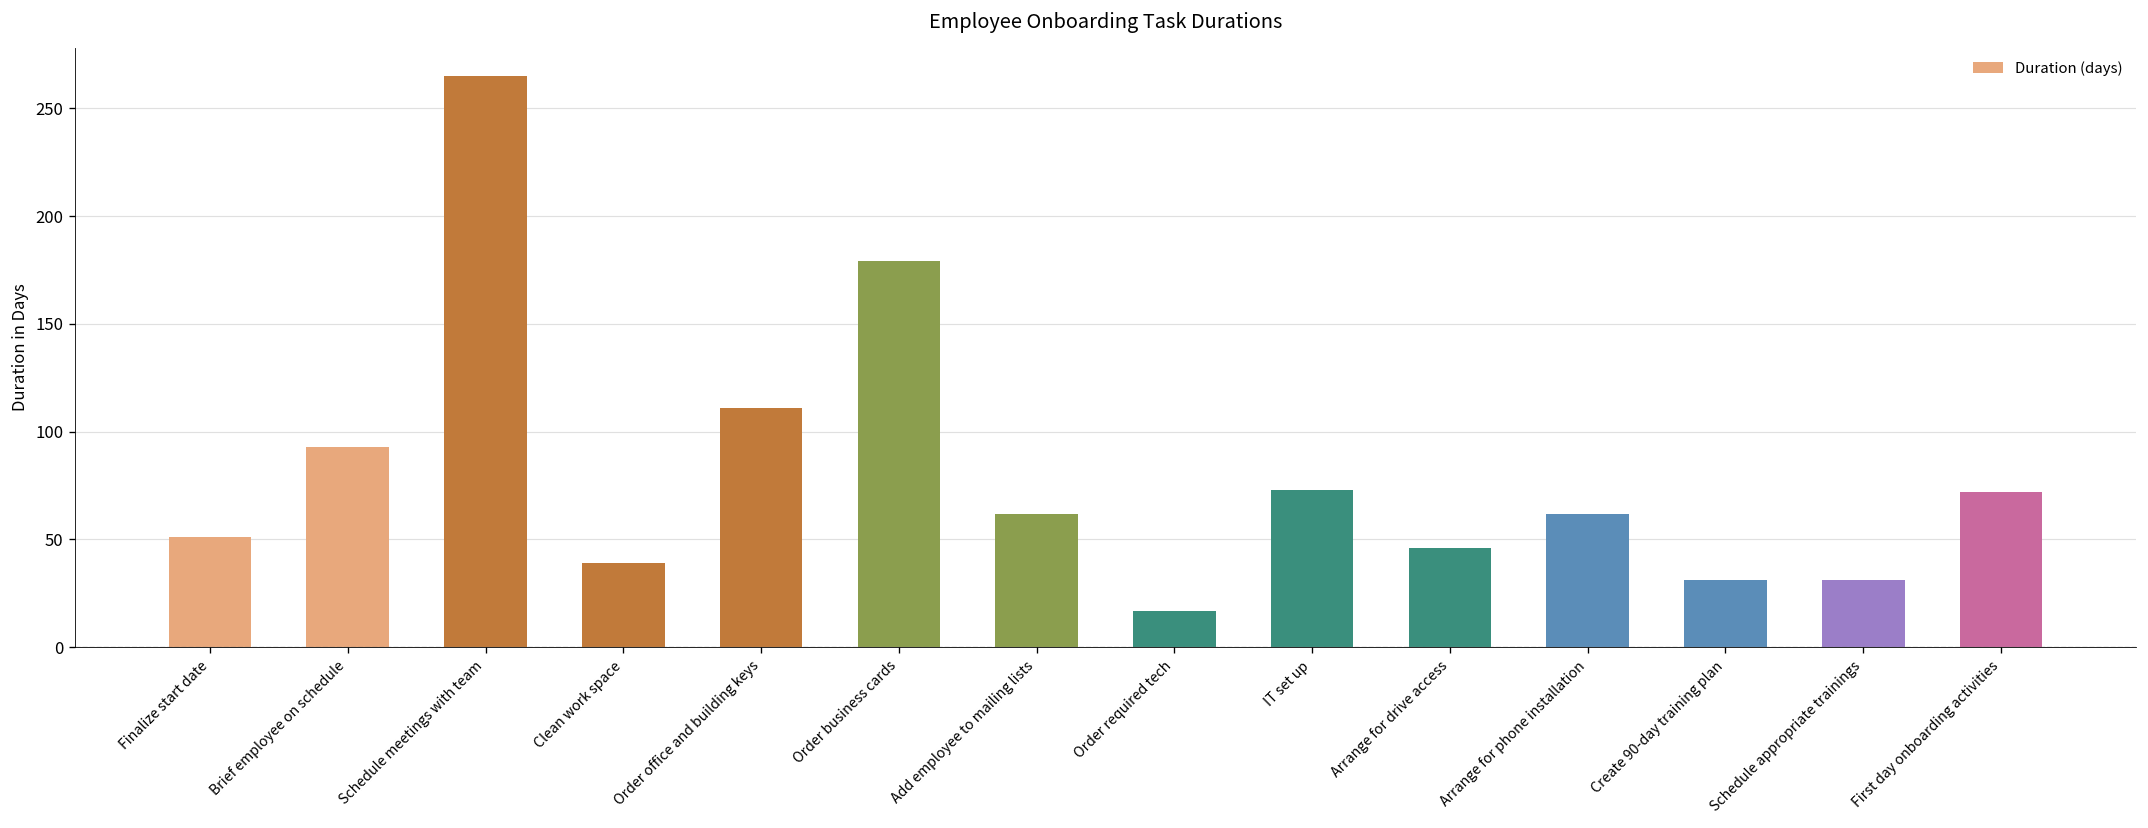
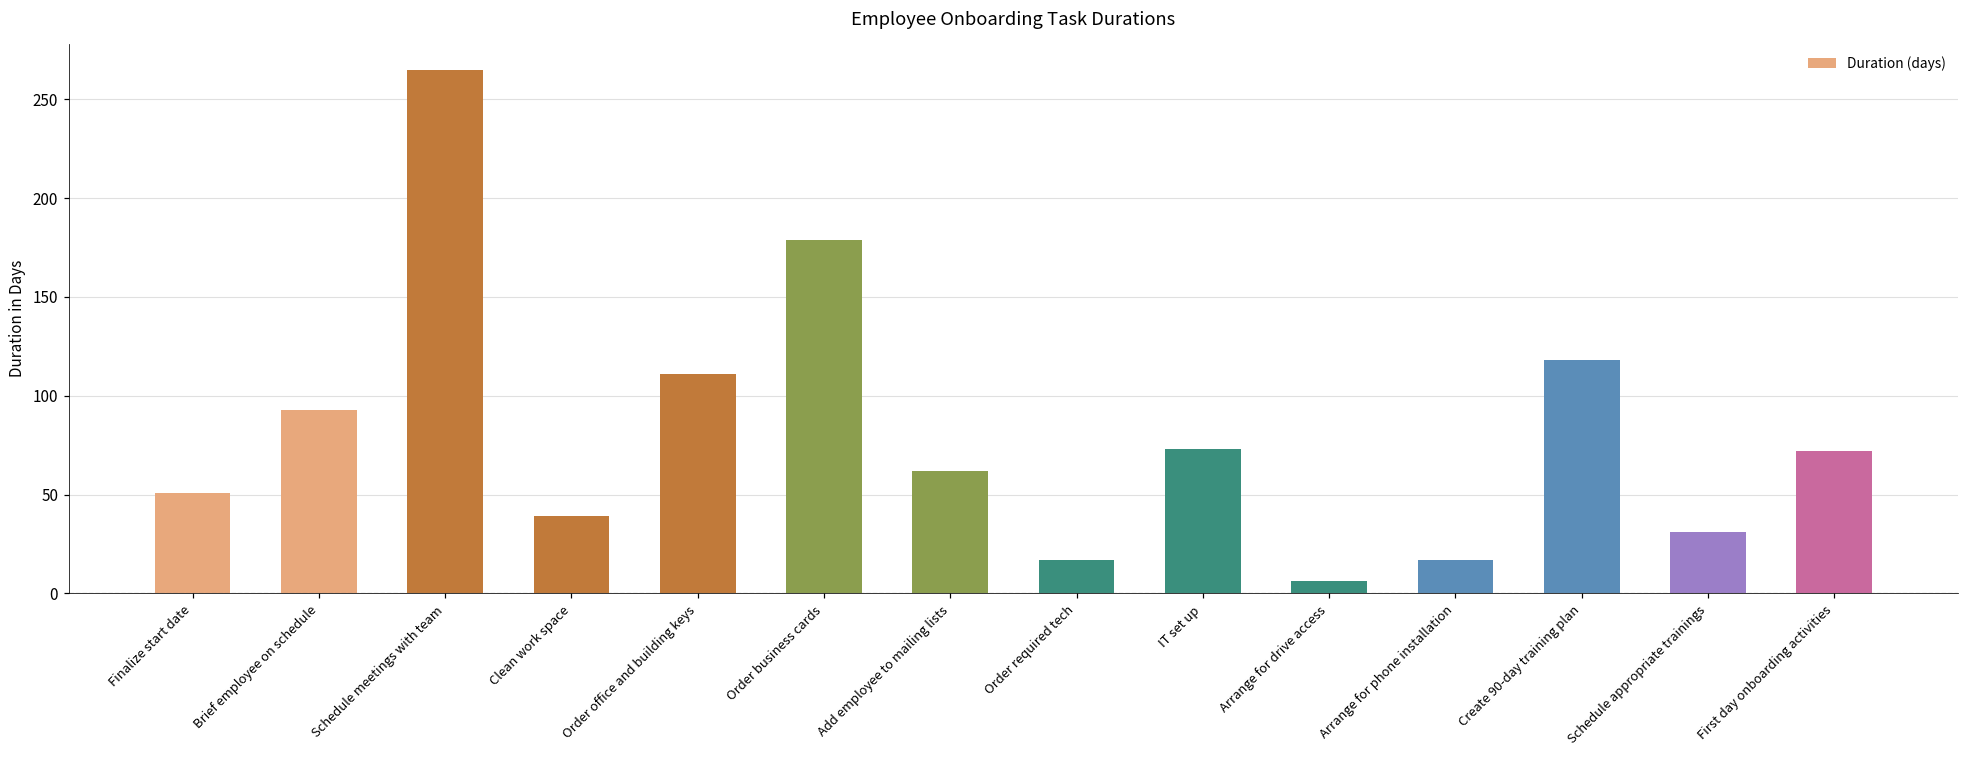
Arrange for drive access: 46 -> 6
Arrange for phone installation: 62 -> 17
Create 90-day training plan: 31 -> 118
